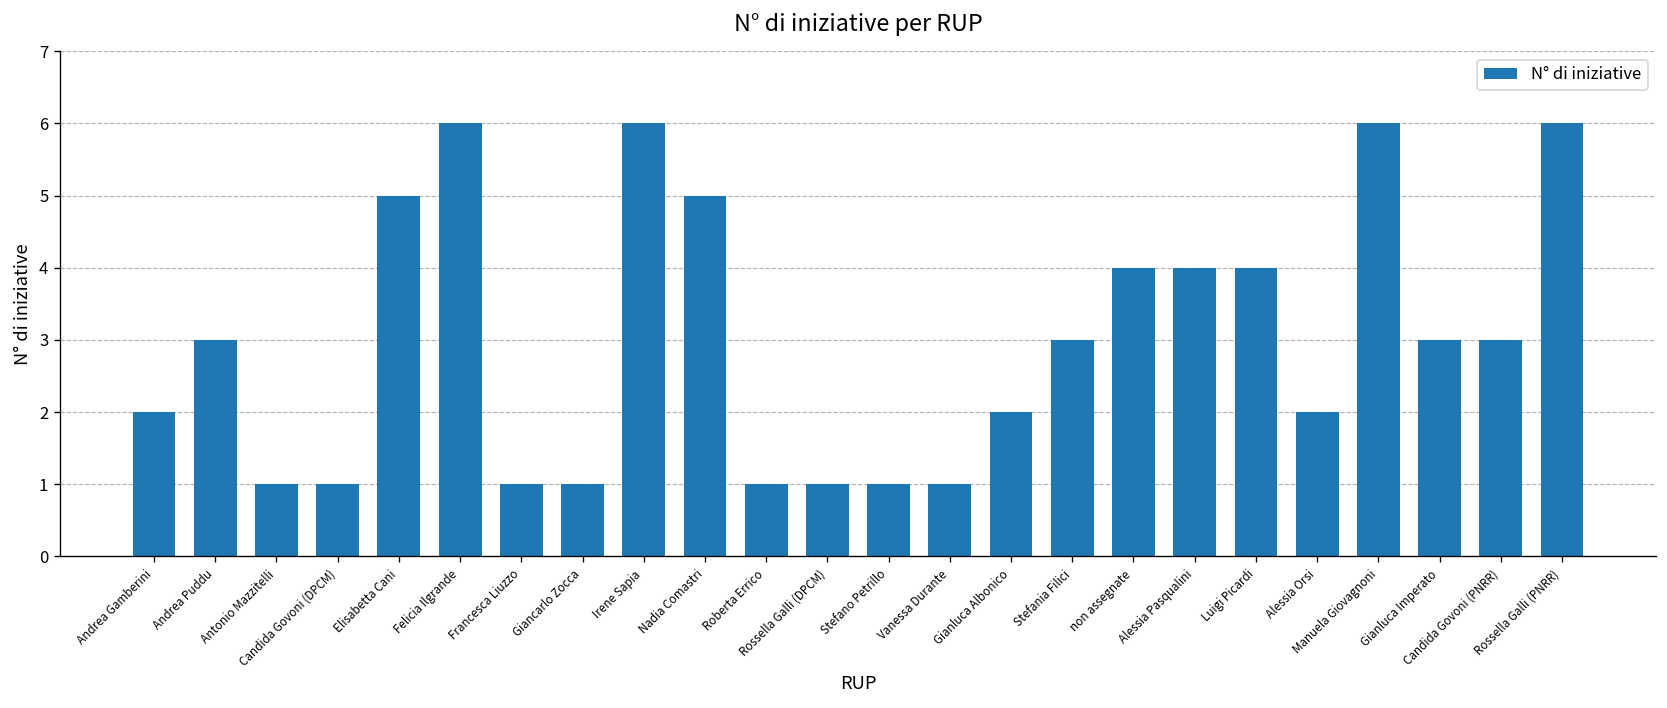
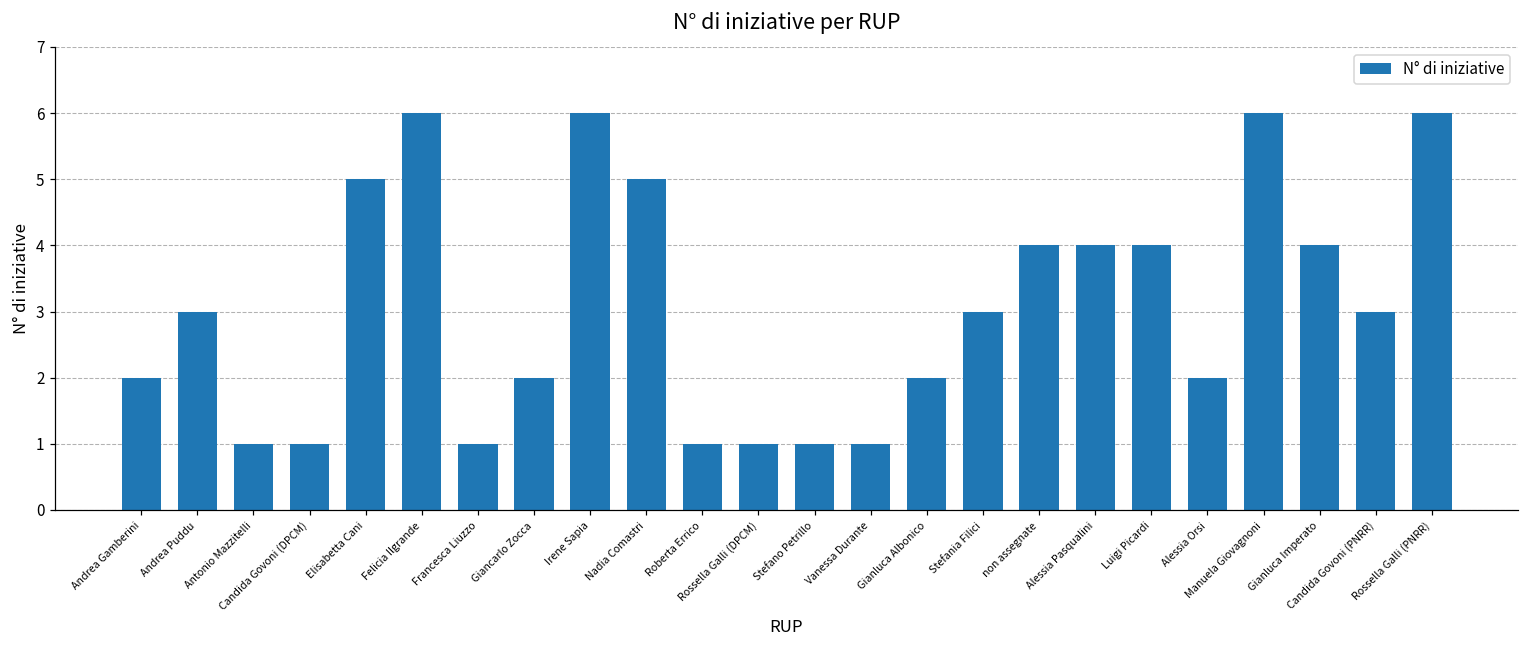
Giancarlo Zocca: 1 -> 2
Gianluca Imperato: 3 -> 4
